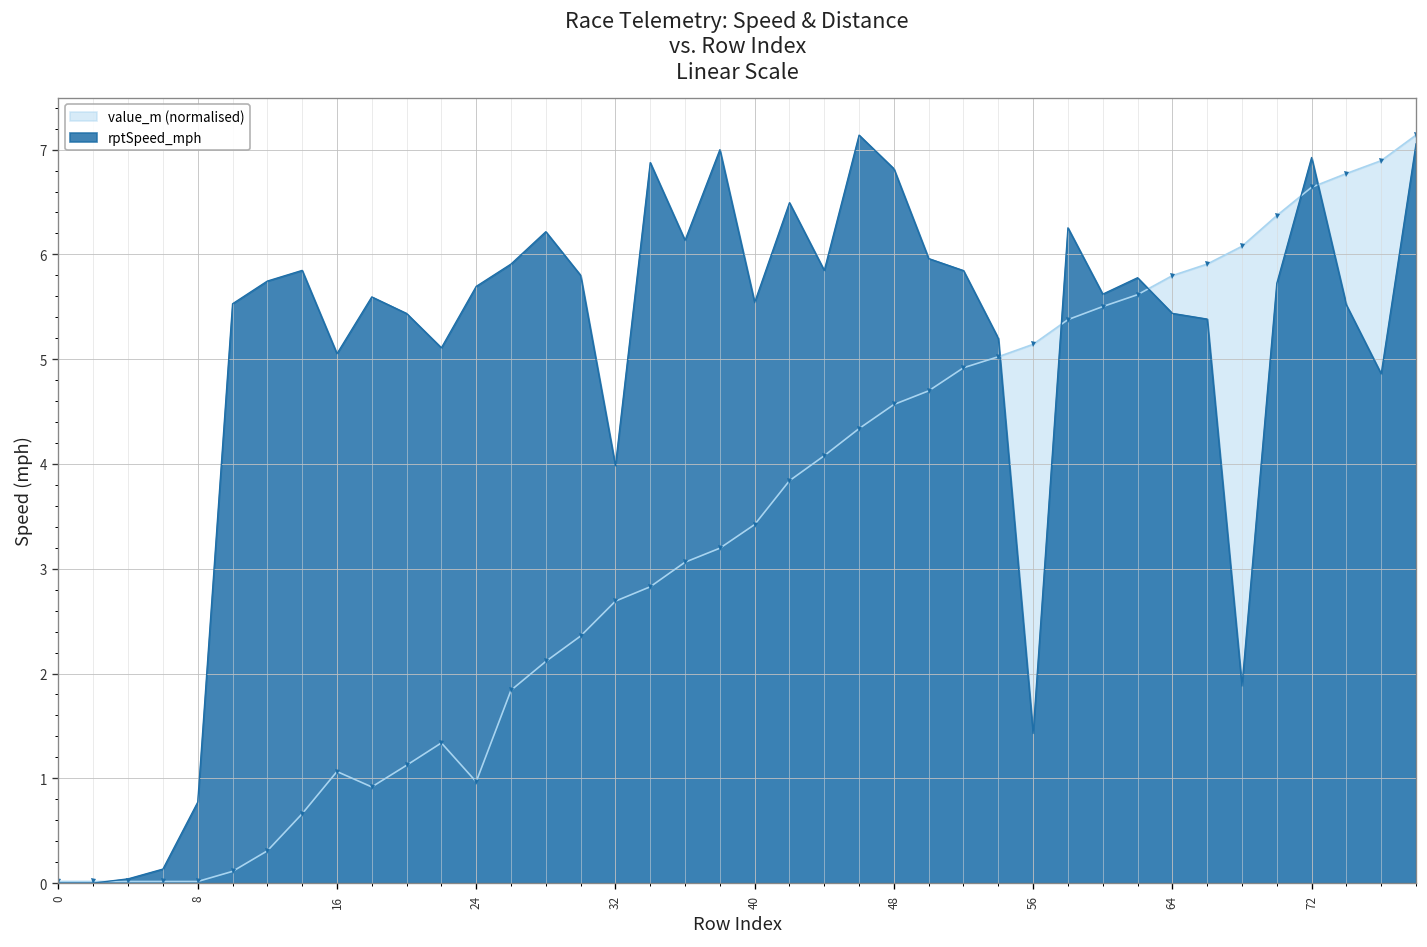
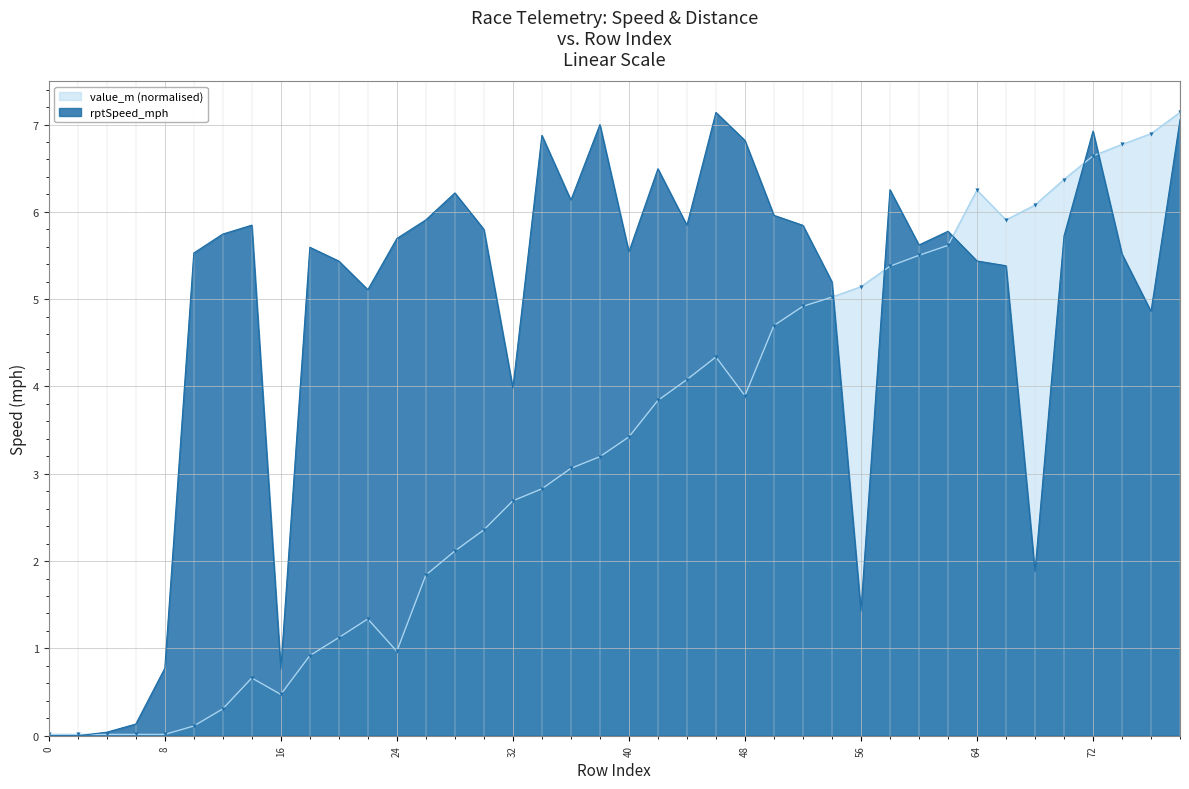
value_m (normalised), 16: 1.1 -> 0.5
rptSpeed_mph, 16: 5.1 -> 0.8
value_m (normalised), 48: 4.6 -> 3.9
value_m (normalised), 64: 5.8 -> 6.2
